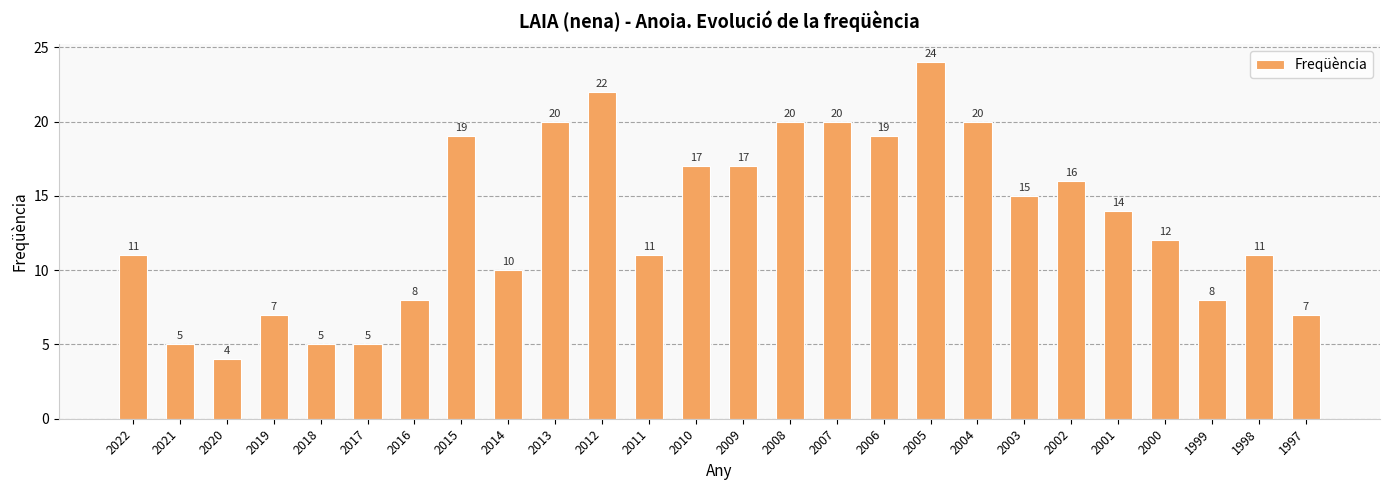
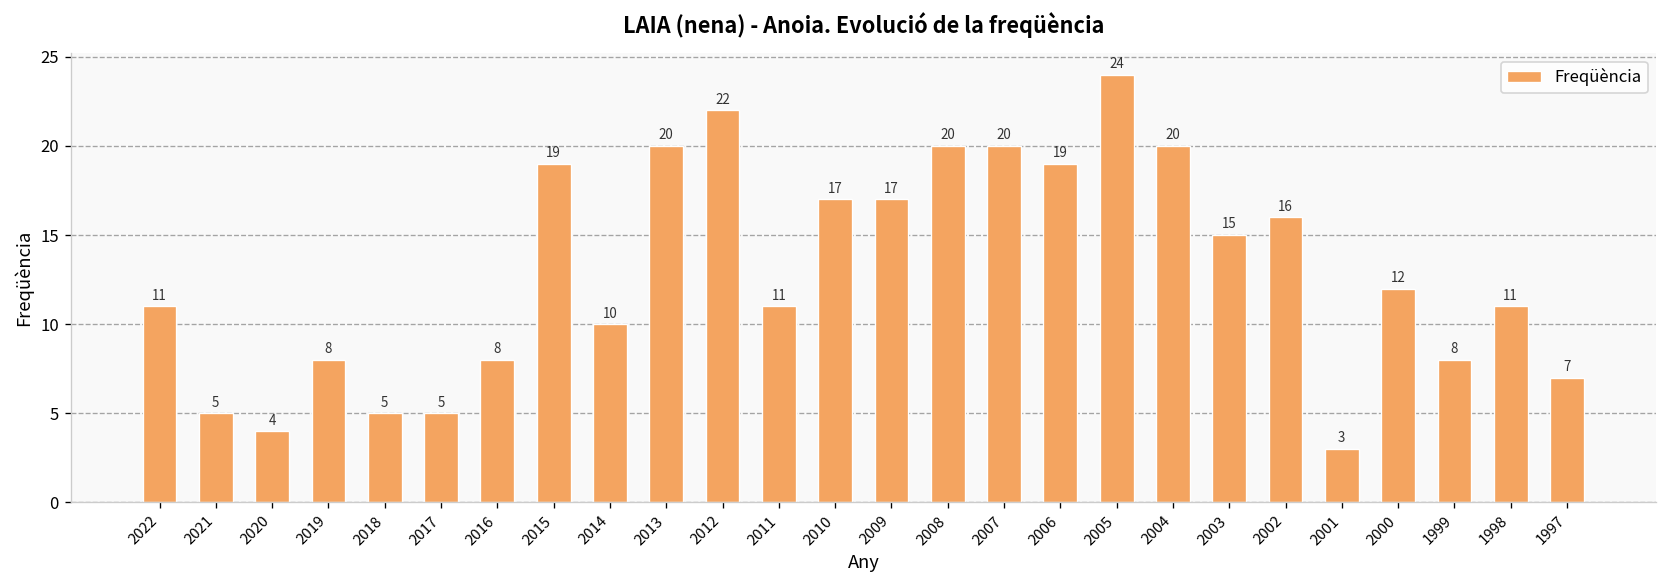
2019: 7 -> 8
2001: 14 -> 3
